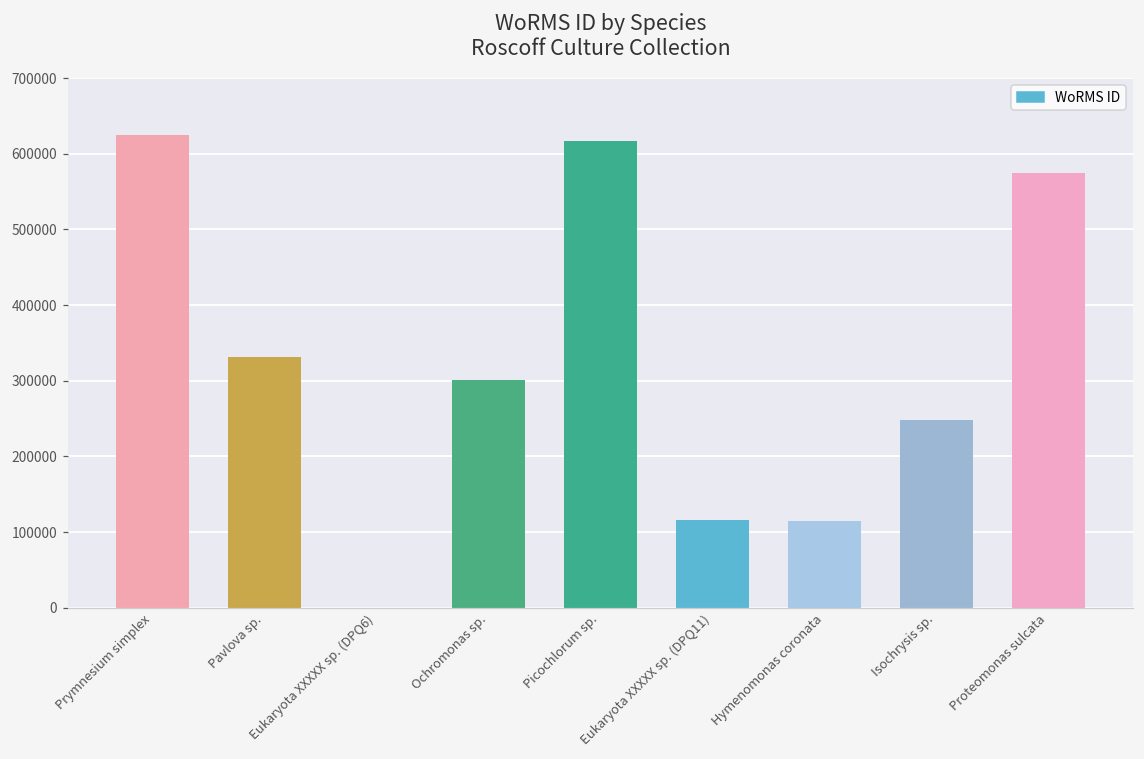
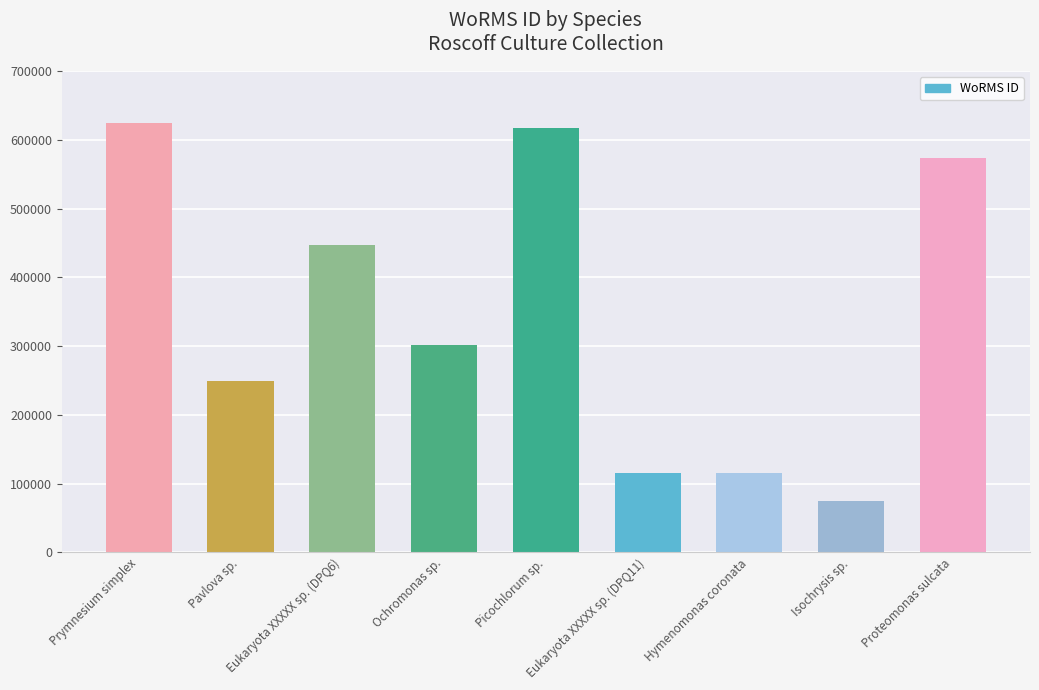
Pavlova sp.: 330000 -> 250000
Eukaryota XXXXX sp. (DPQ6): 0 -> 450000
Isochrysis sp.: 250000 -> 80000
